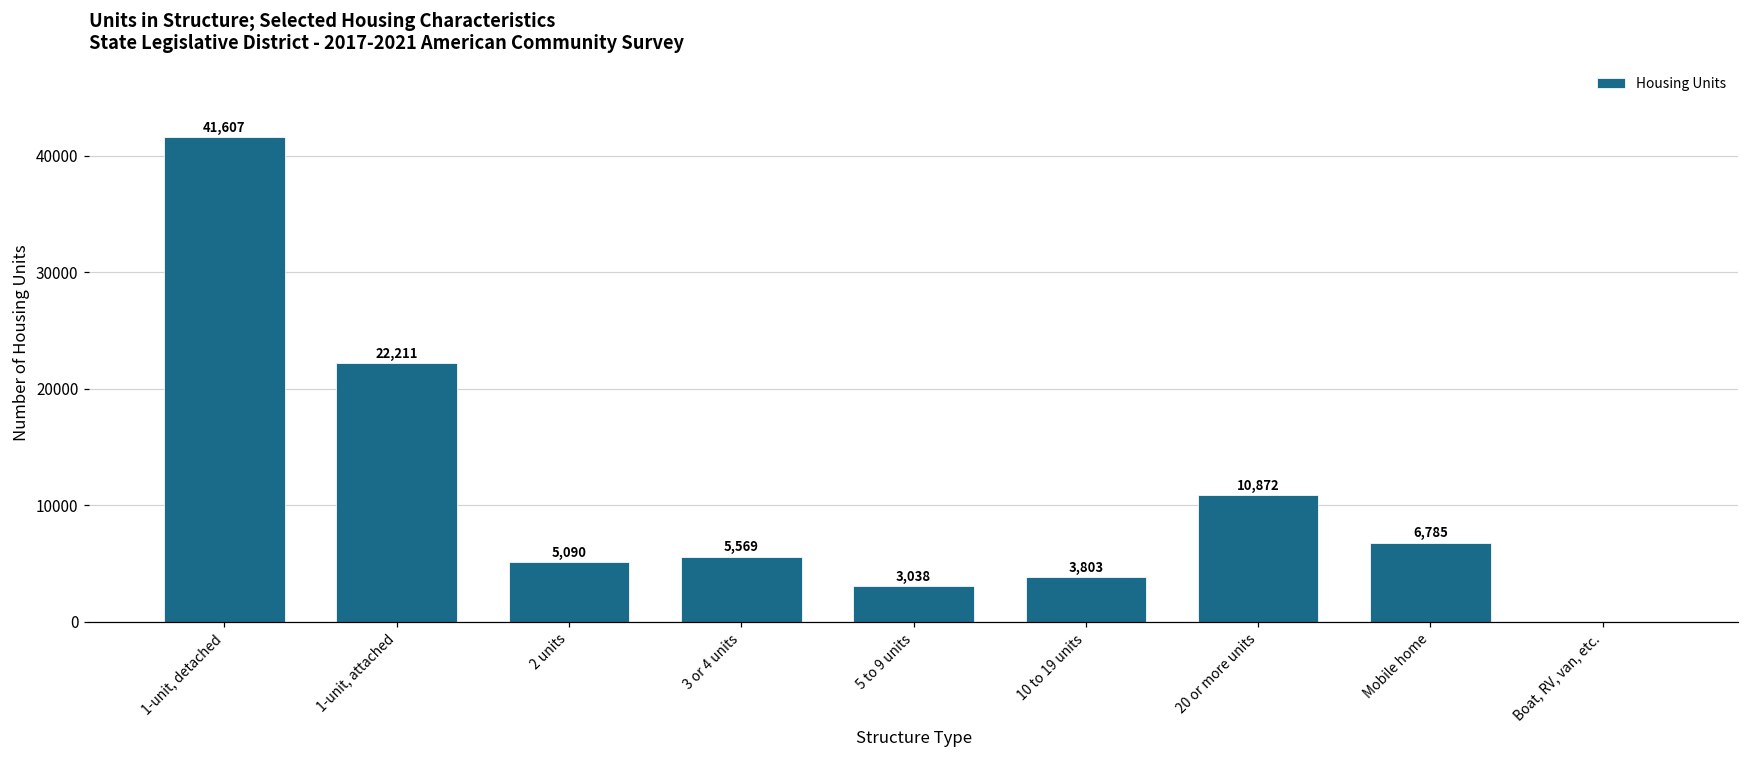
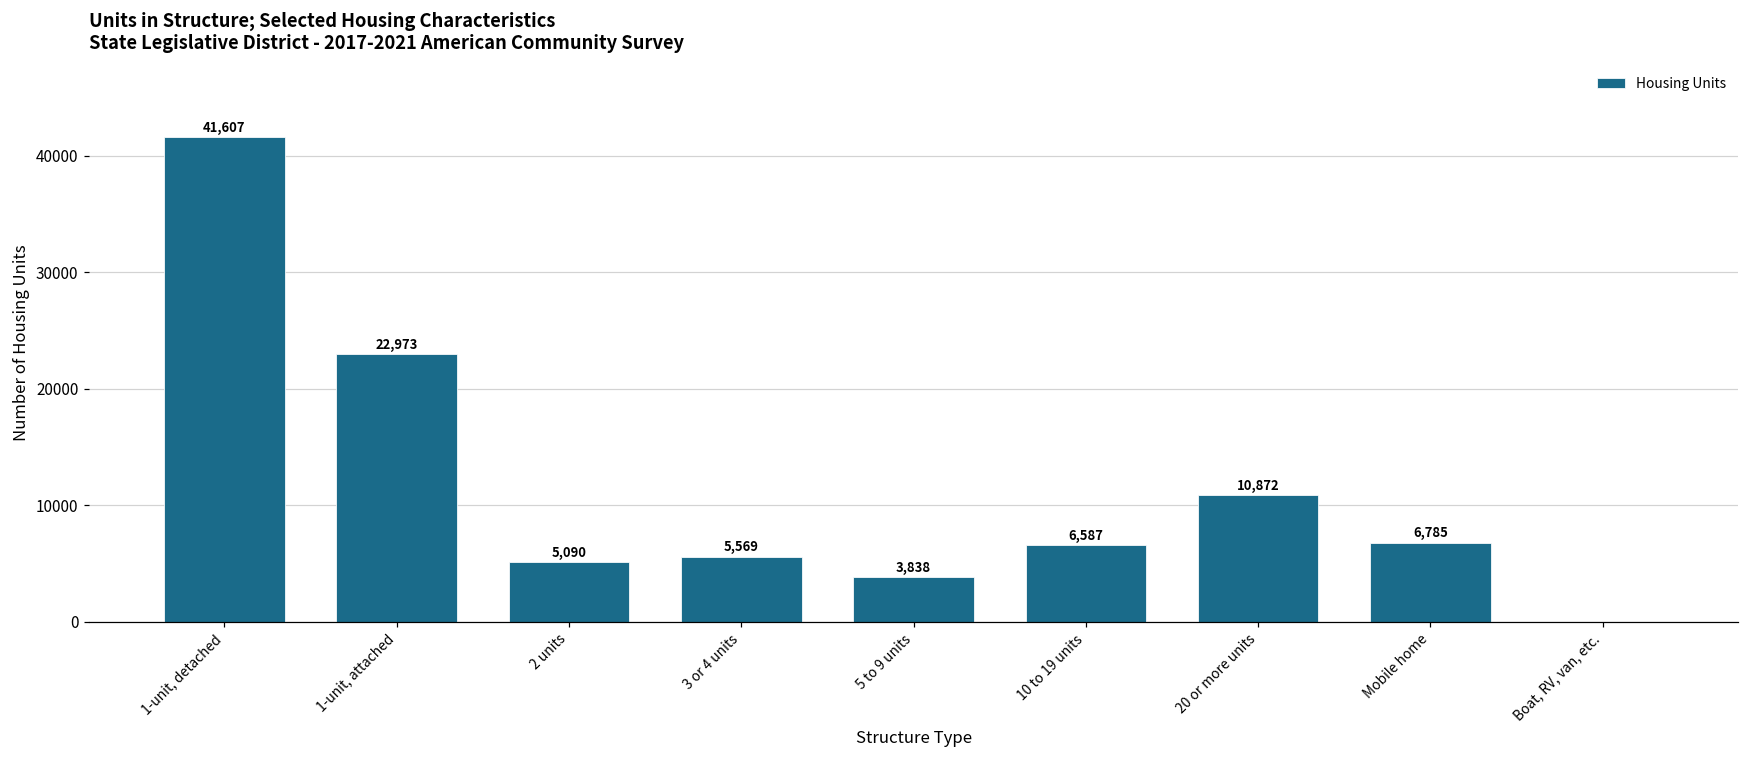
1-unit, attached: 22,211 -> 22,973
5 to 9 units: 3,038 -> 3,838
10 to 19 units: 3,803 -> 6,587
